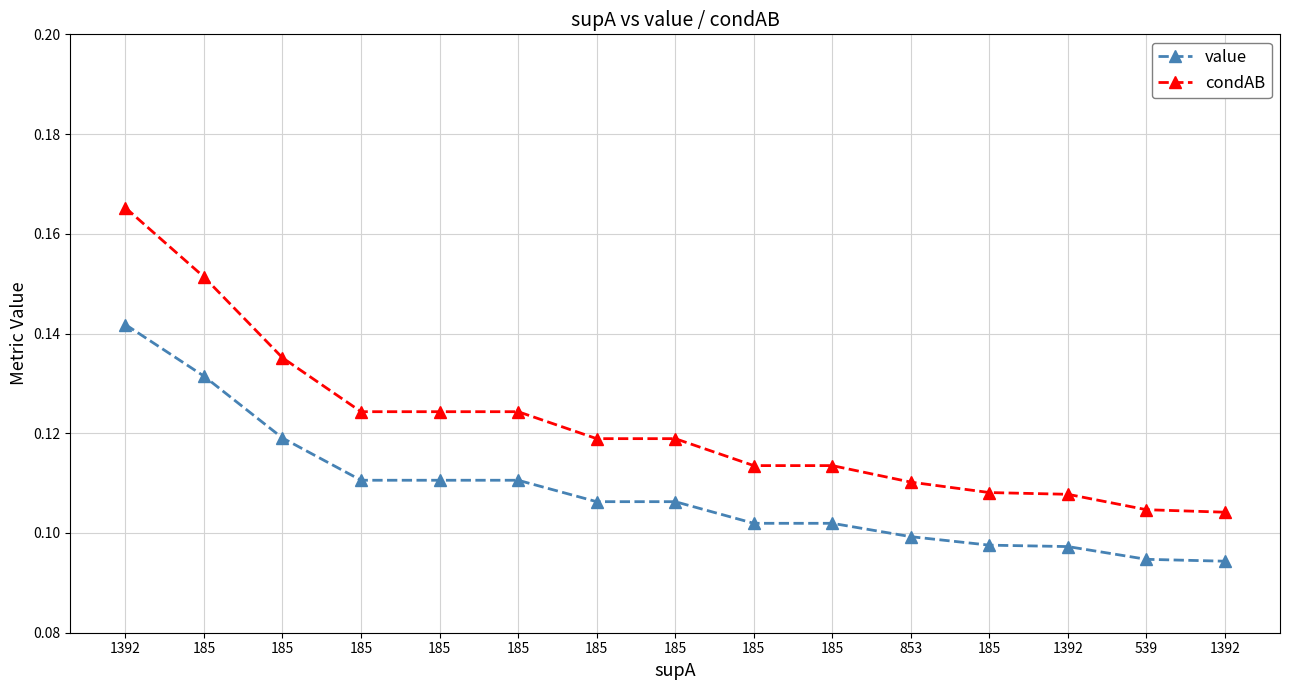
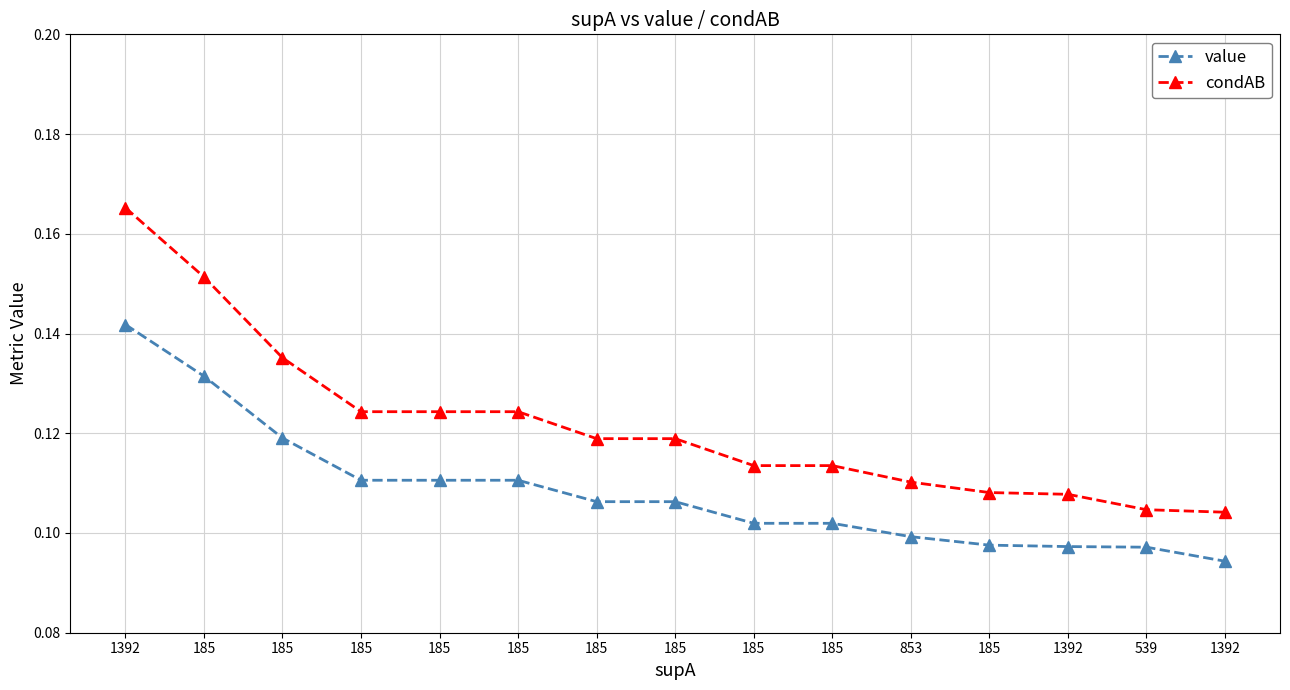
value, 539: 0.095 -> 0.097
